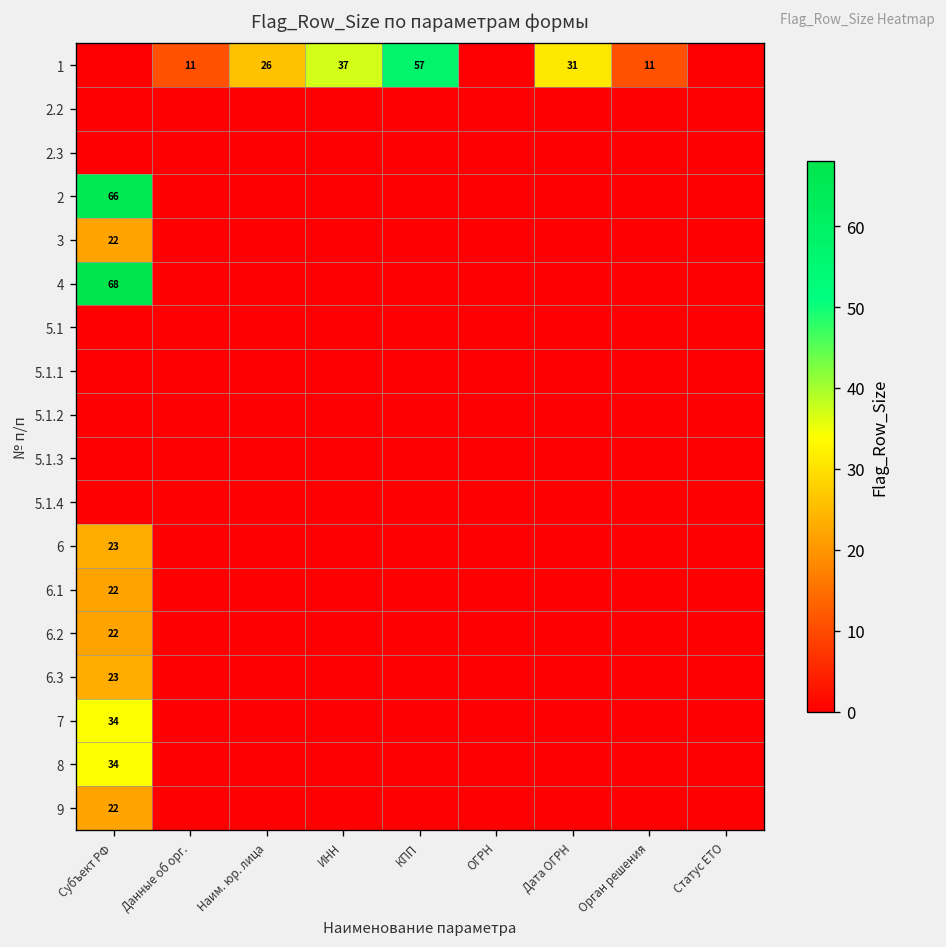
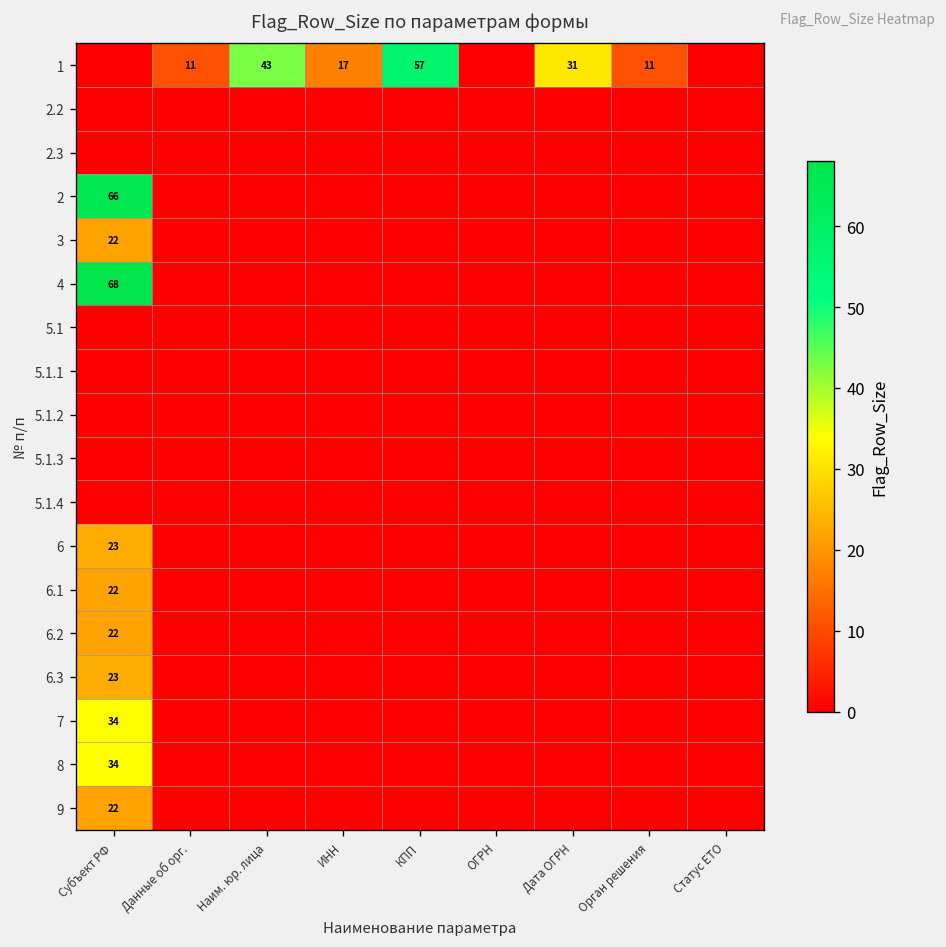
1, Наим. юр. лица: 26 -> 43
1, ИНН: 37 -> 17
